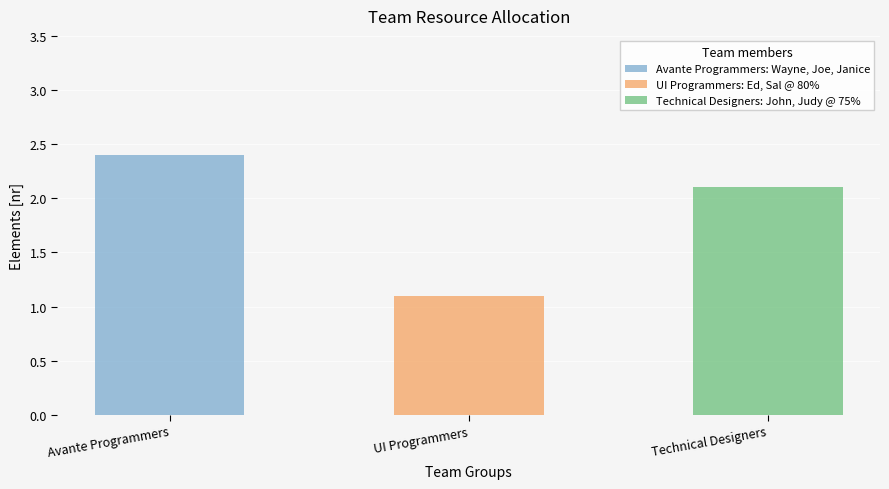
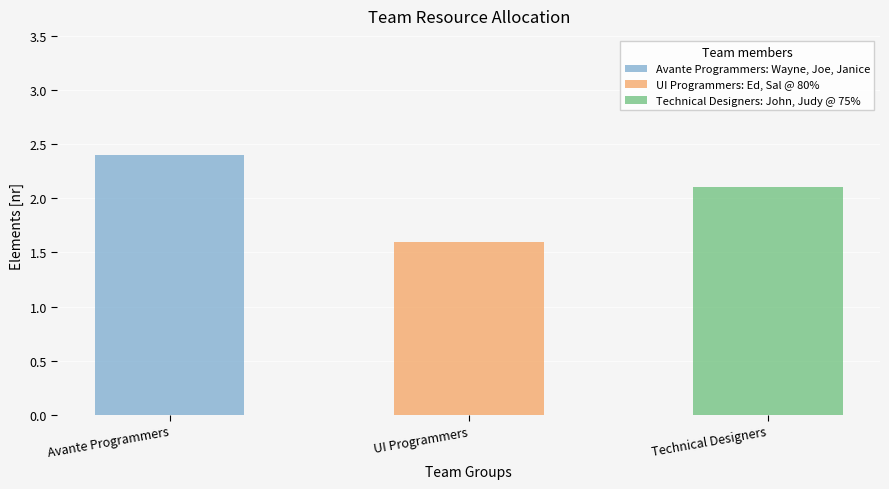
UI Programmers: 1.1 -> 1.6
